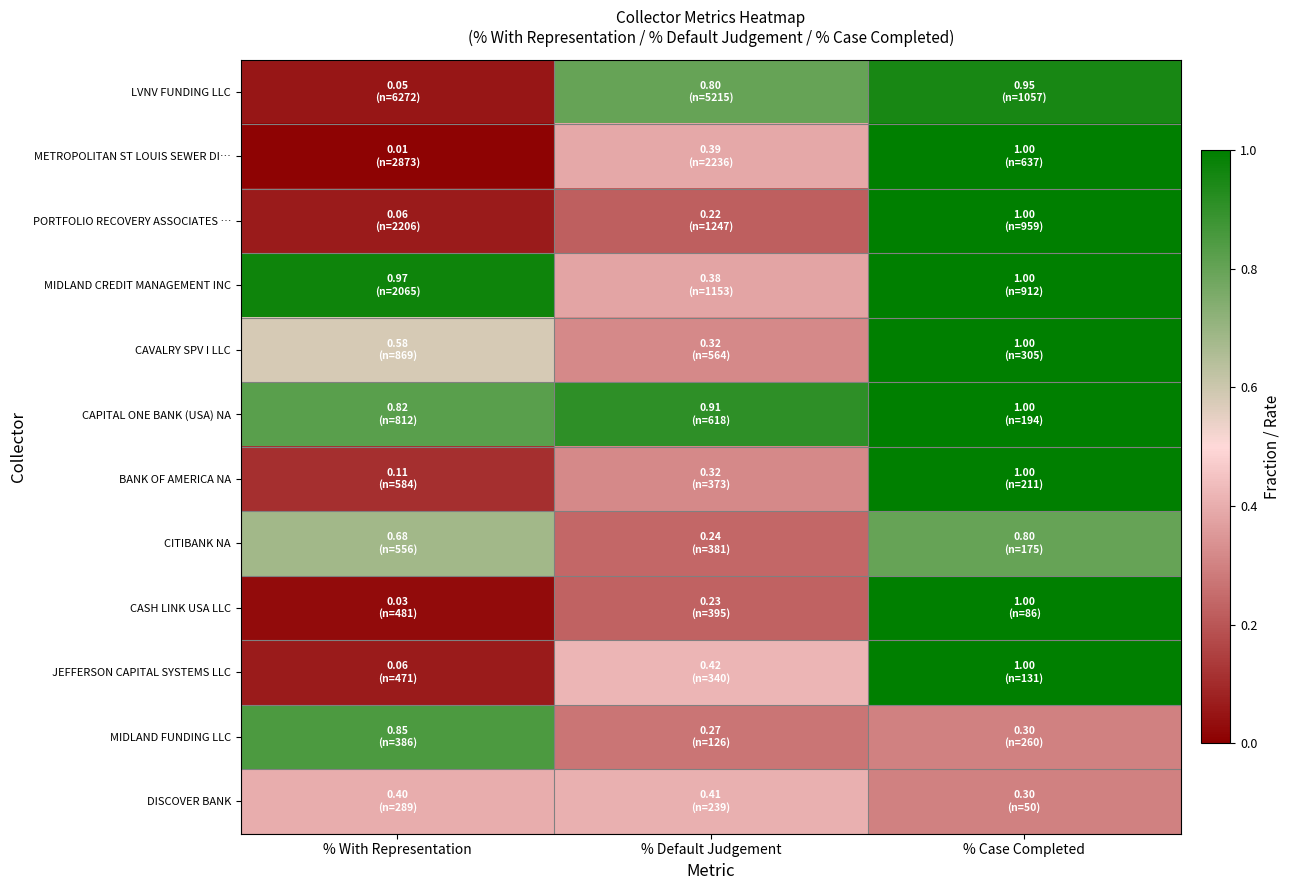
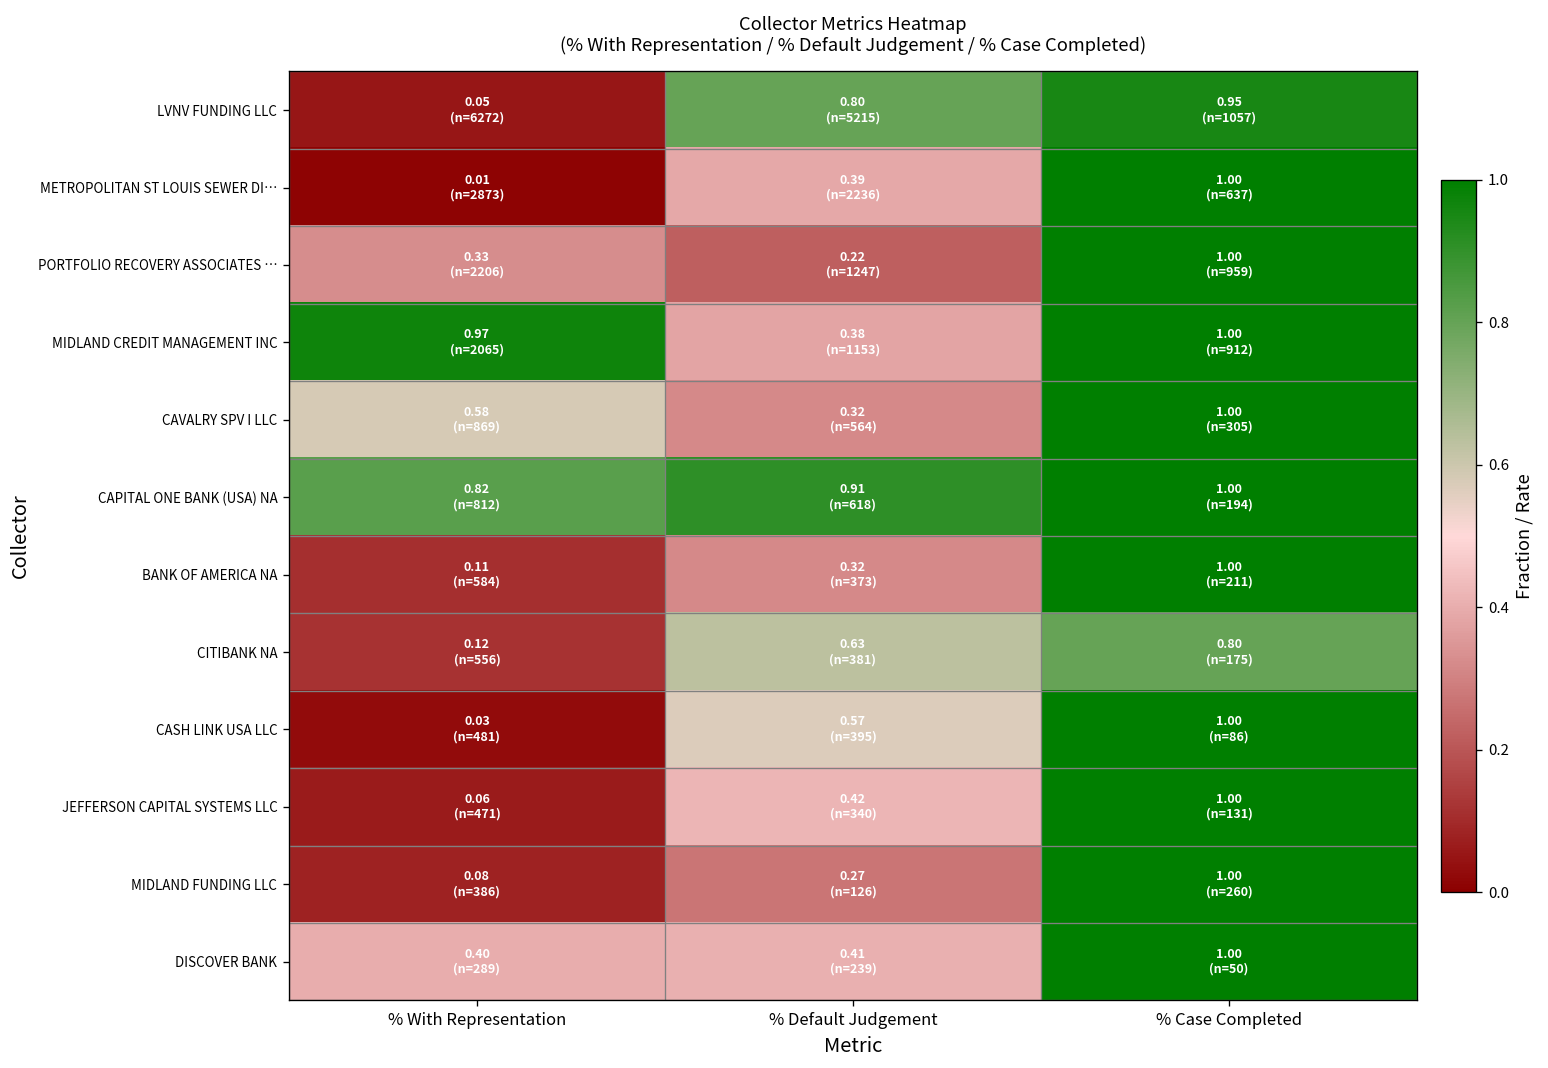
PORTFOLIO RECOVERY ASSOCIATES …, % With Representation: 0.06 -> 0.33
CITIBANK NA, % With Representation: 0.68 -> 0.12
CITIBANK NA, % Default Judgement: 0.24 -> 0.63
CASH LINK USA LLC, % Default Judgement: 0.23 -> 0.57
MIDLAND FUNDING LLC, % With Representation: 0.85 -> 0.08
MIDLAND FUNDING LLC, % Case Completed: 0.30 -> 1.00
DISCOVER BANK, % Case Completed: 0.30 -> 1.00
